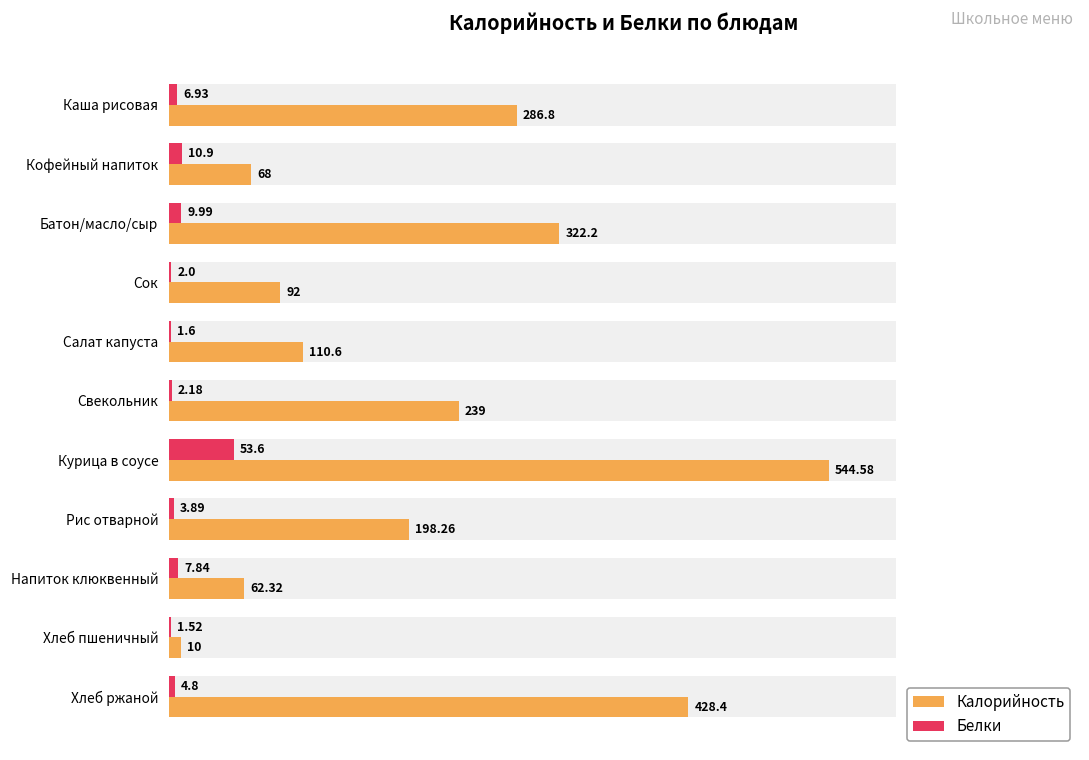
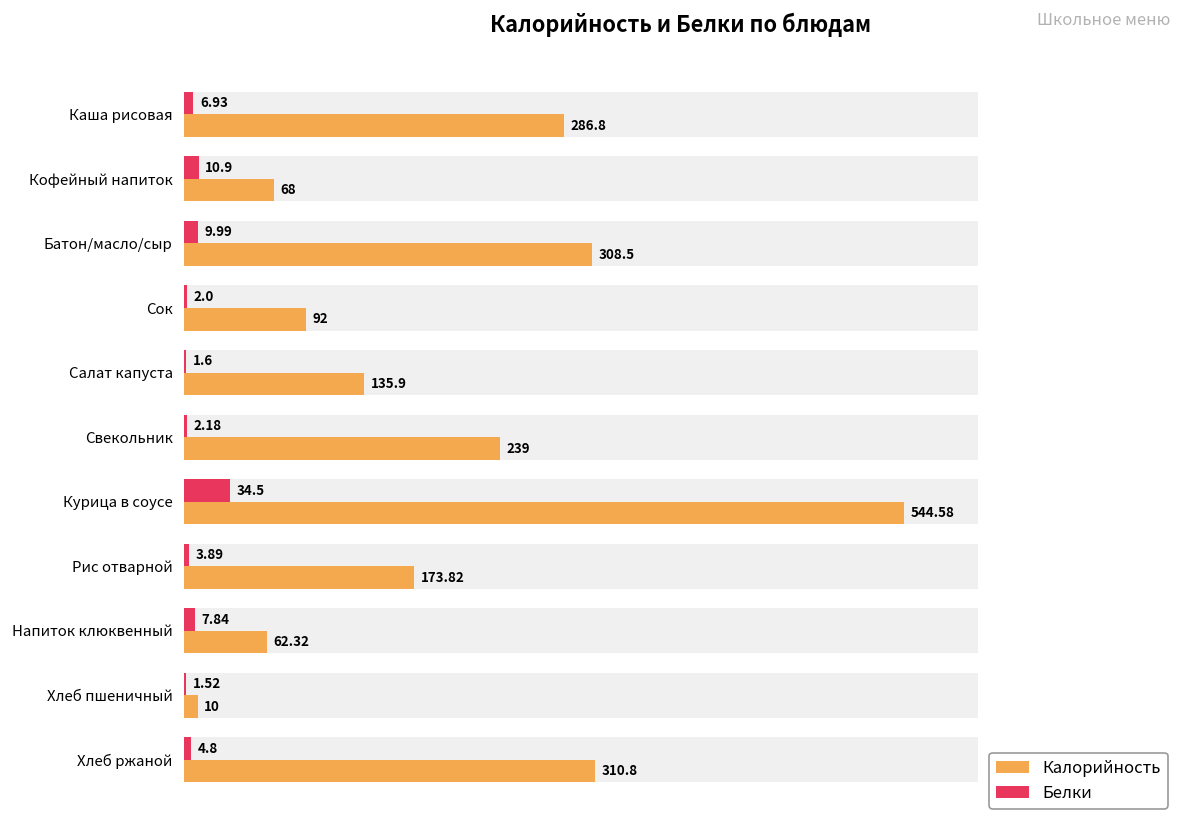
Калорийность, Батон/масло/сыр: 322.2 -> 308.5
Калорийность, Салат капуста: 110.6 -> 135.9
Белки, Курица в соусе: 53.6 -> 34.5
Калорийность, Рис отварной: 198.26 -> 173.82
Калорийность, Хлеб ржаной: 428.4 -> 310.8
